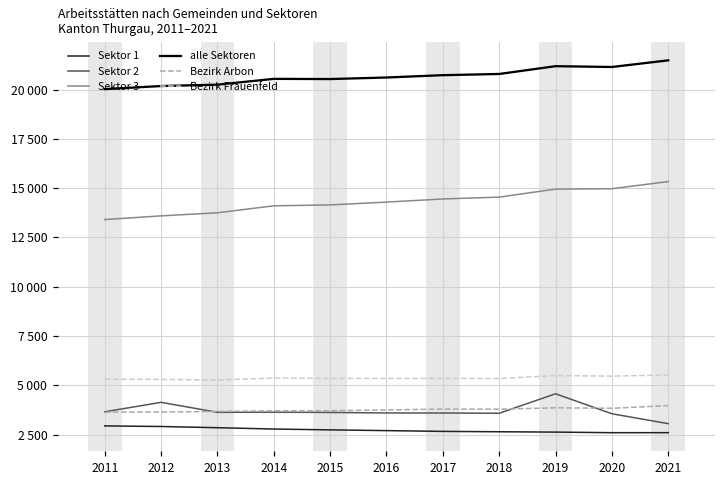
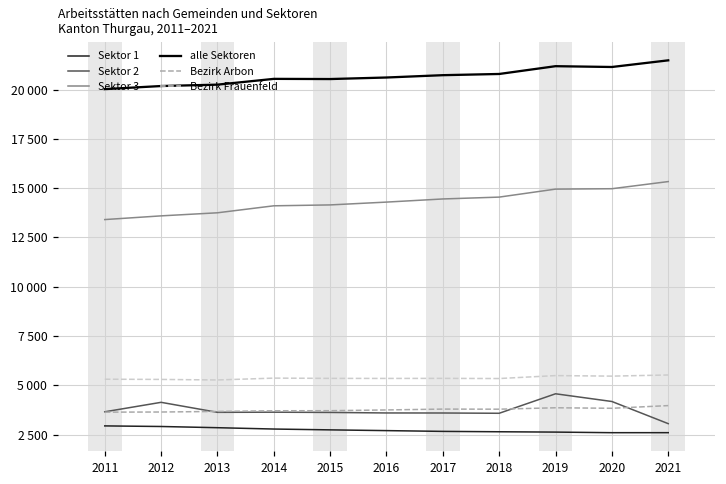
Sektor 2, 2020: 3600 -> 4200
